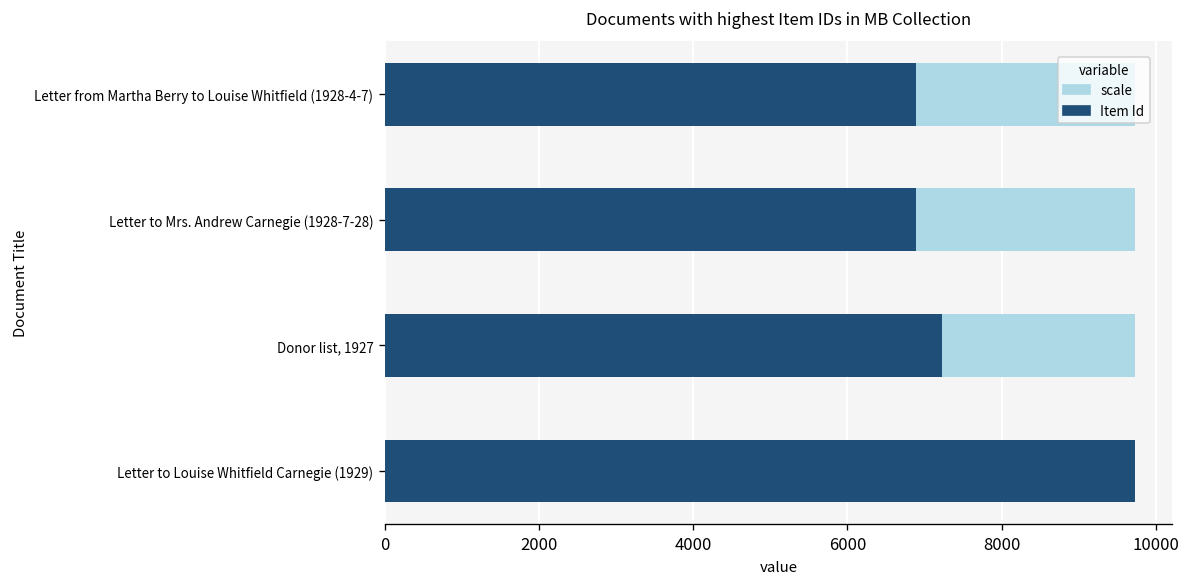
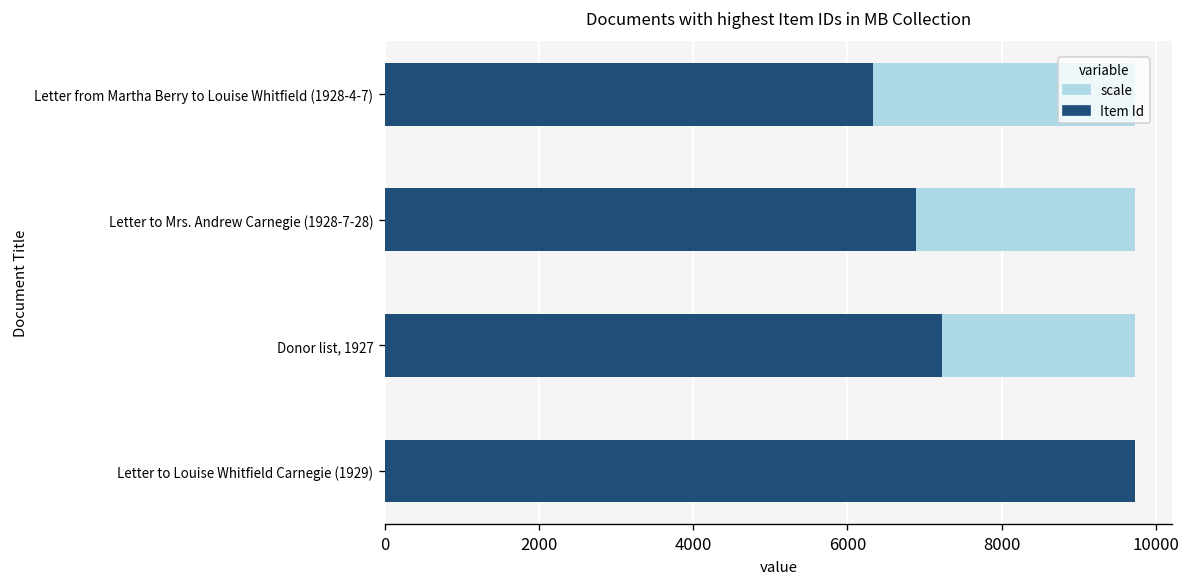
Item Id, Letter from Martha Berry to Louise Whitfield (1928-4-7): 6900 -> 6300
